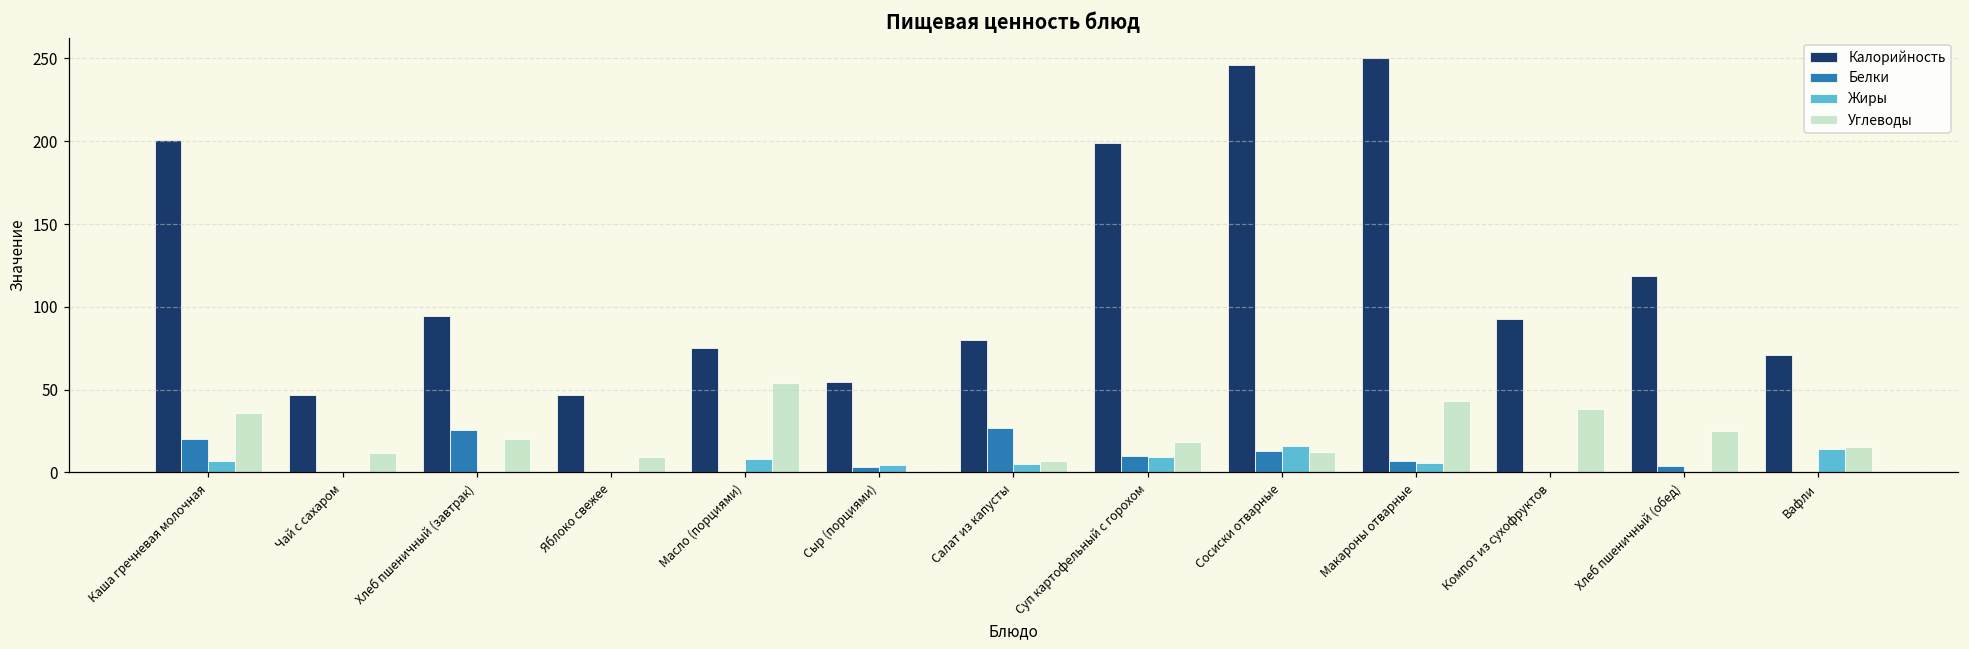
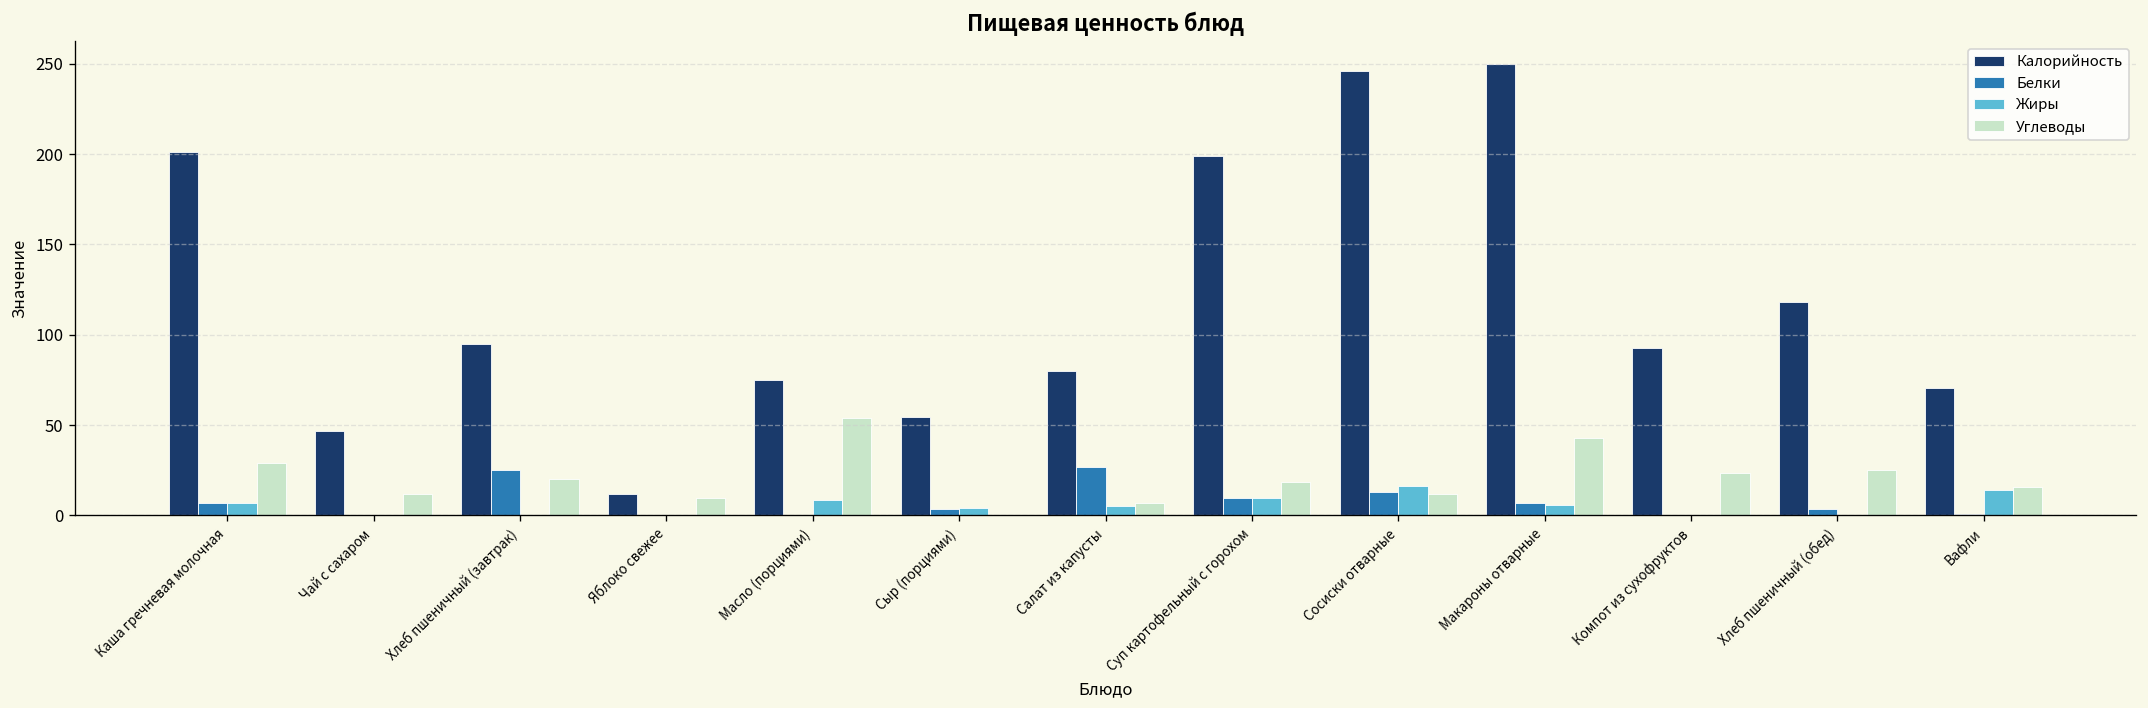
Белки, Каша гречневая молочная: 20 -> 7
Углеводы, Каша гречневая молочная: 36 -> 29
Калорийность, Яблоко свежее: 47 -> 12
Углеводы, Компот из сухофруктов: 38 -> 23
